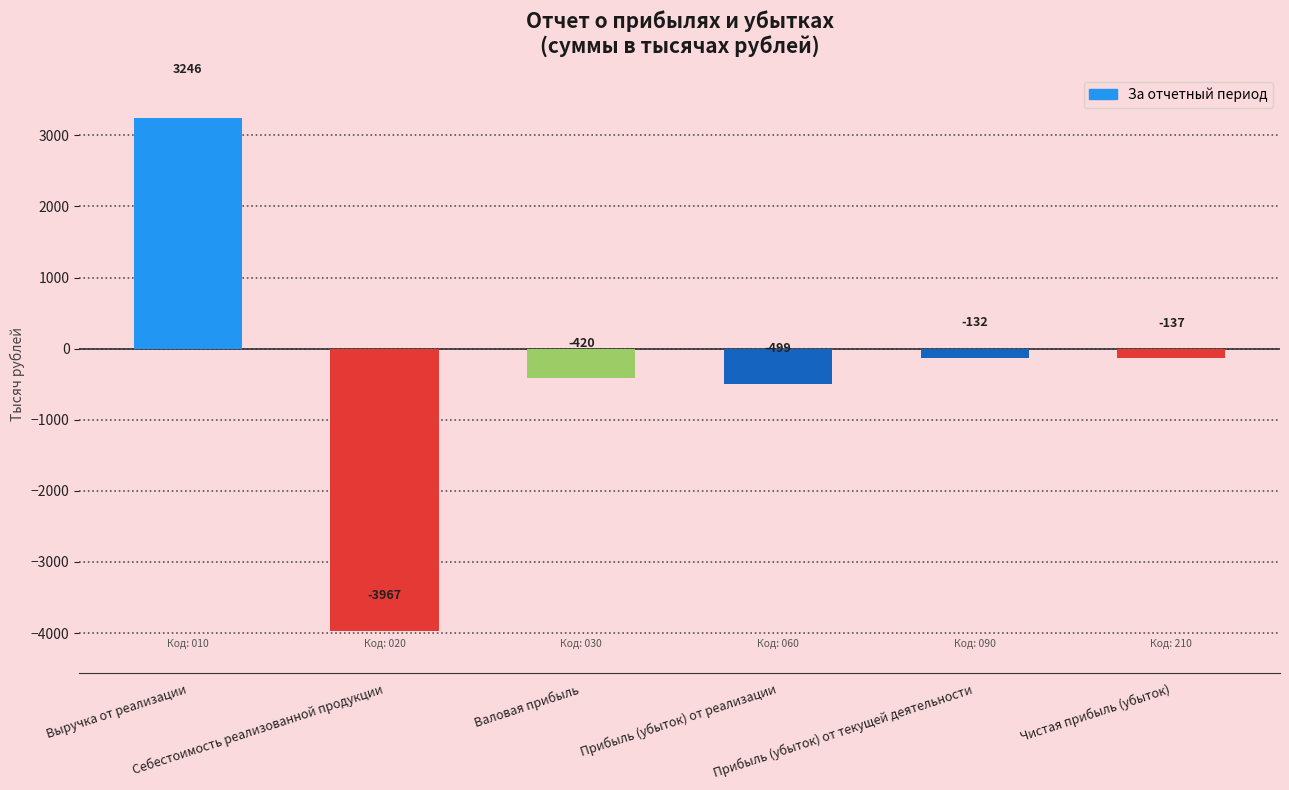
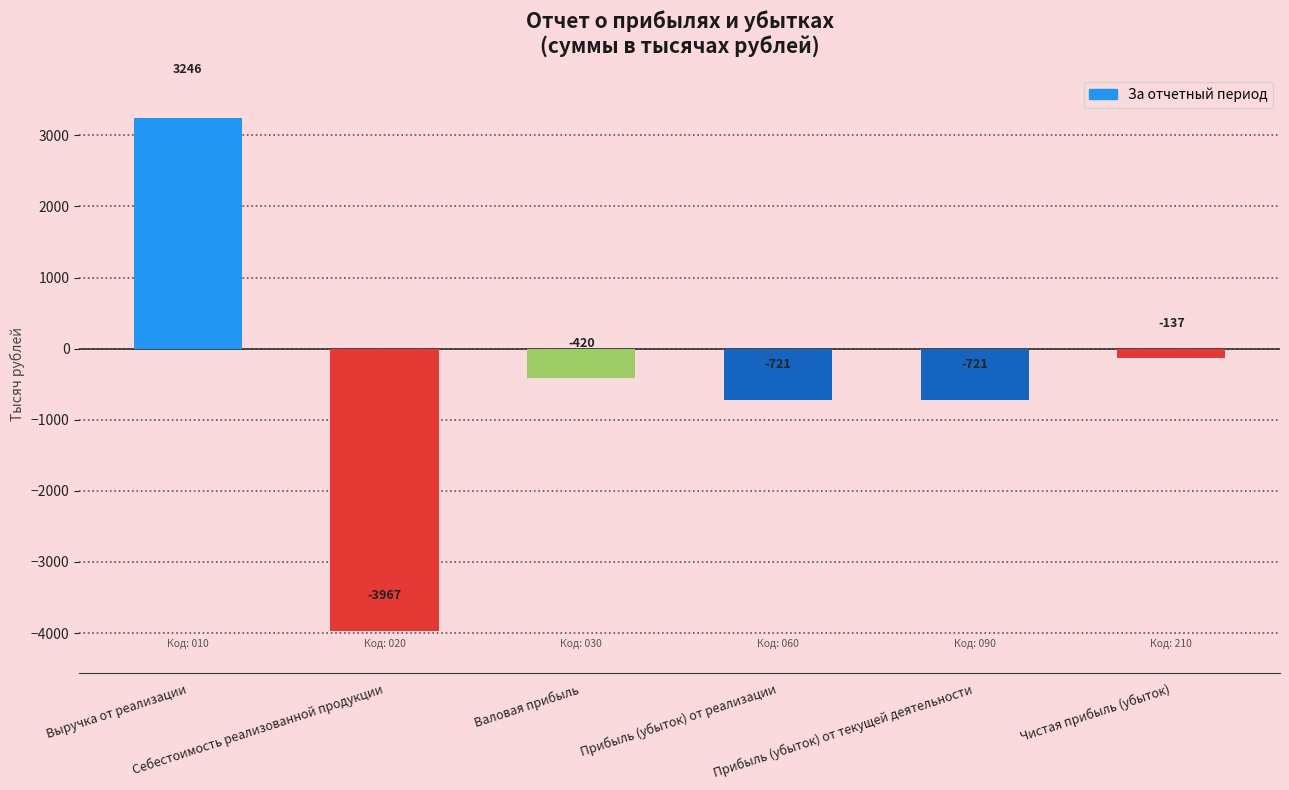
Прибыль (убыток) от реализации: -499 -> -721
Прибыль (убыток) от текущей деятельности: -132 -> -721
